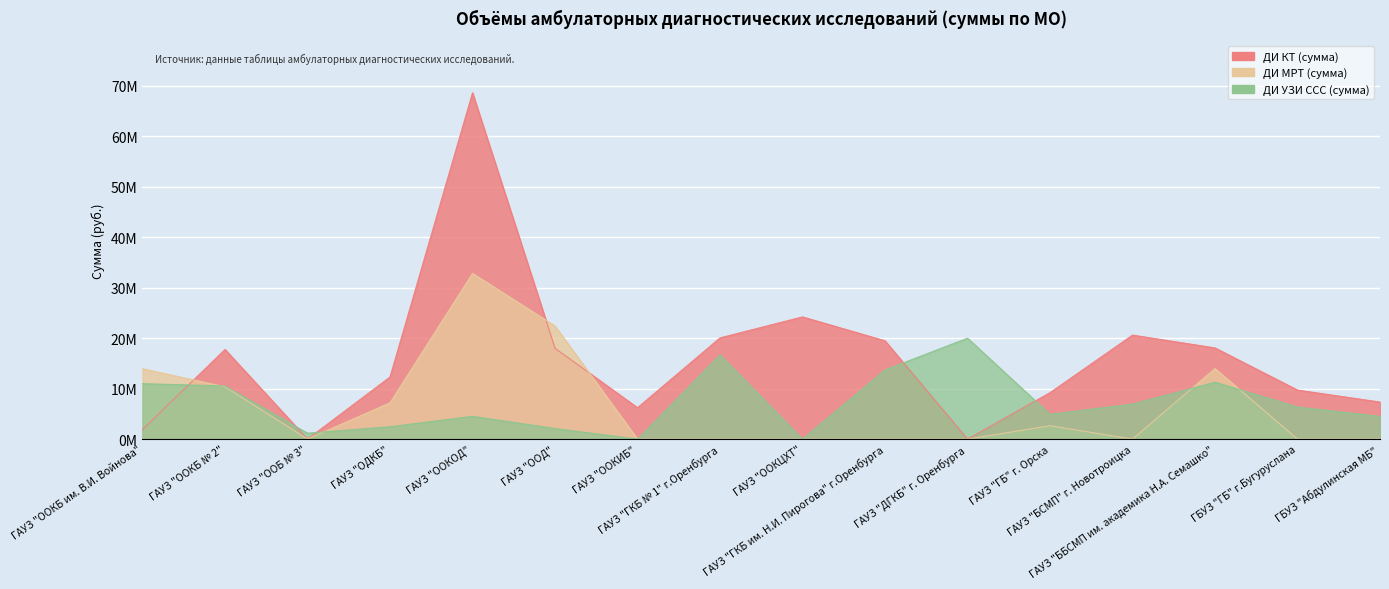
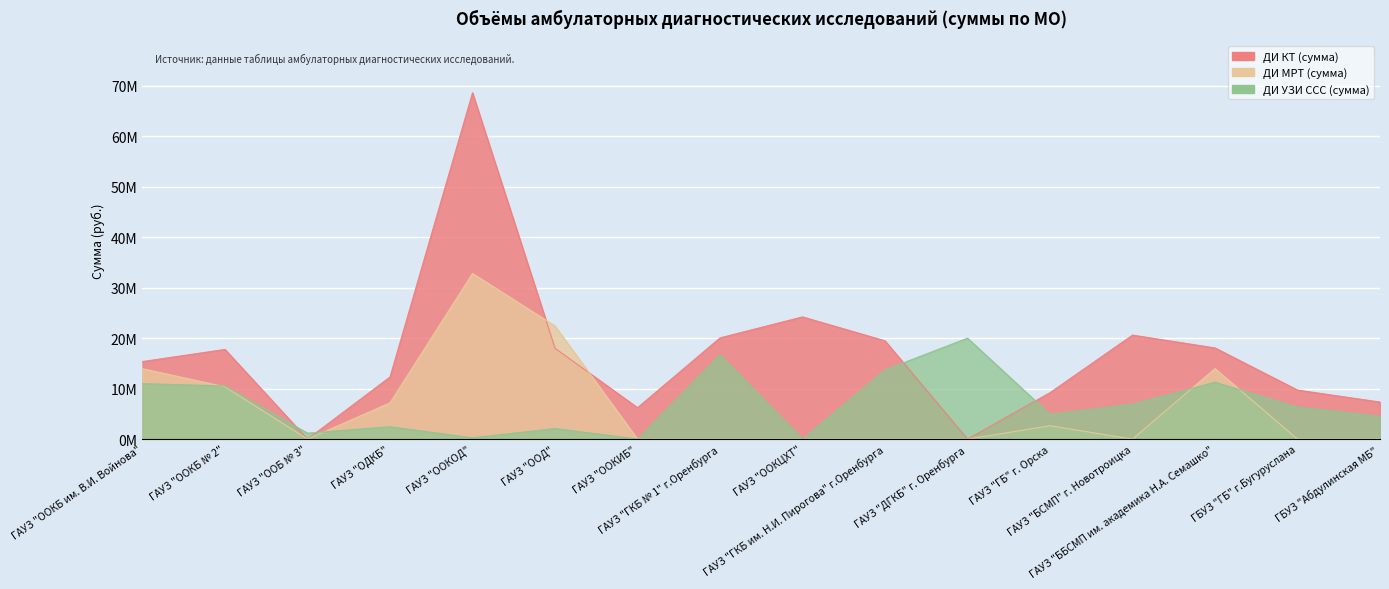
ДИ КТ (сумма), ГАУЗ "ООКБ им. В.И. Войнова": 2000000 -> 15000000
ДИ УЗИ ССС (сумма), ГАУЗ "ООКОД": 5000000 -> 0
